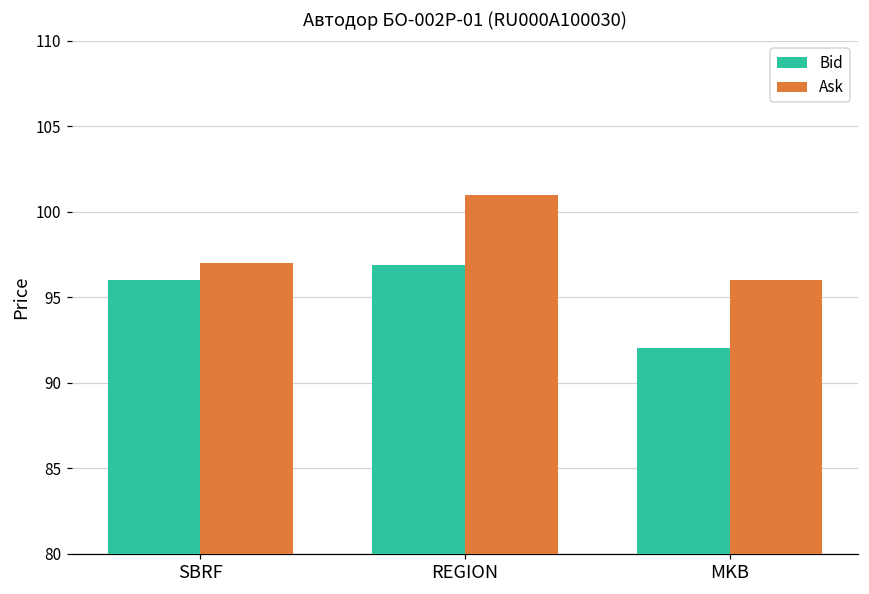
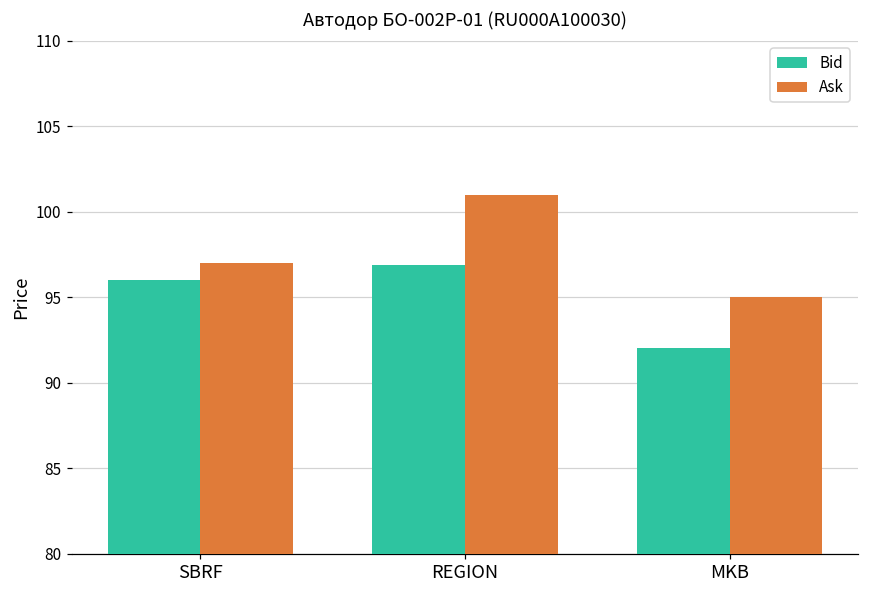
Ask, MKB: 96 -> 95
